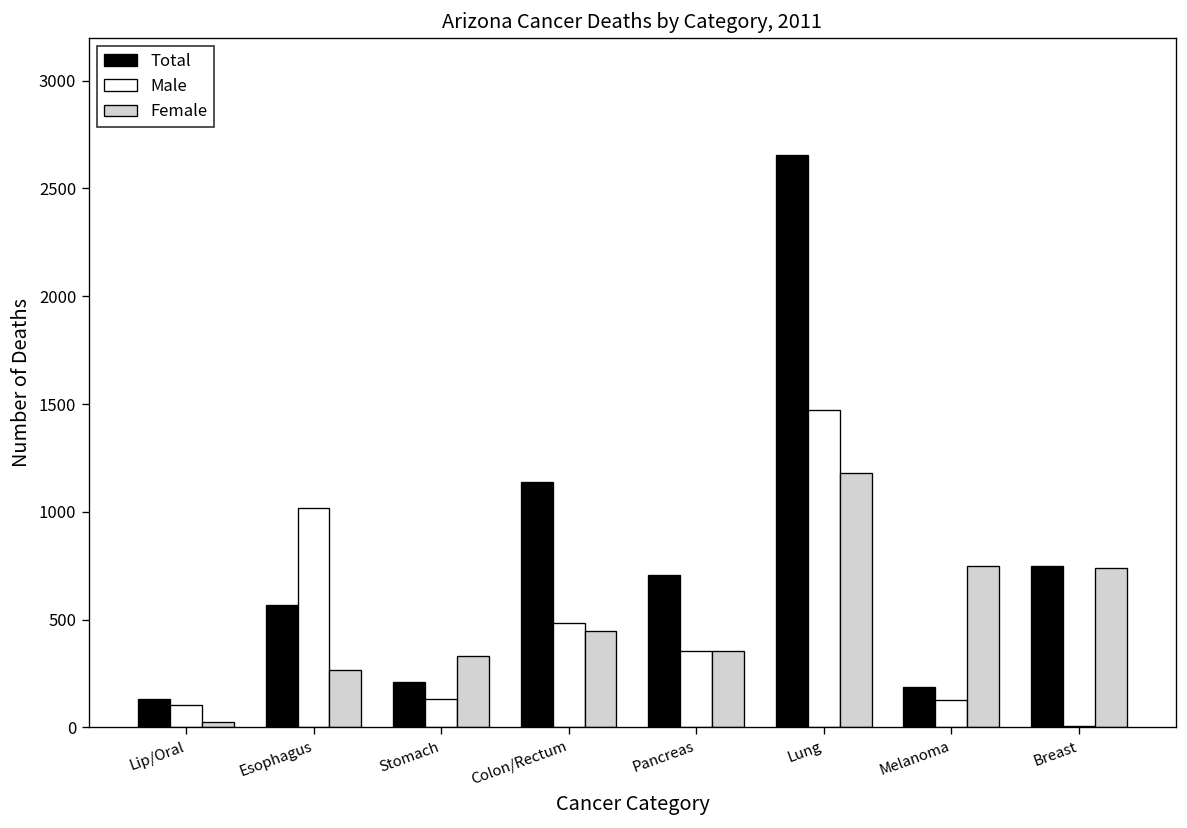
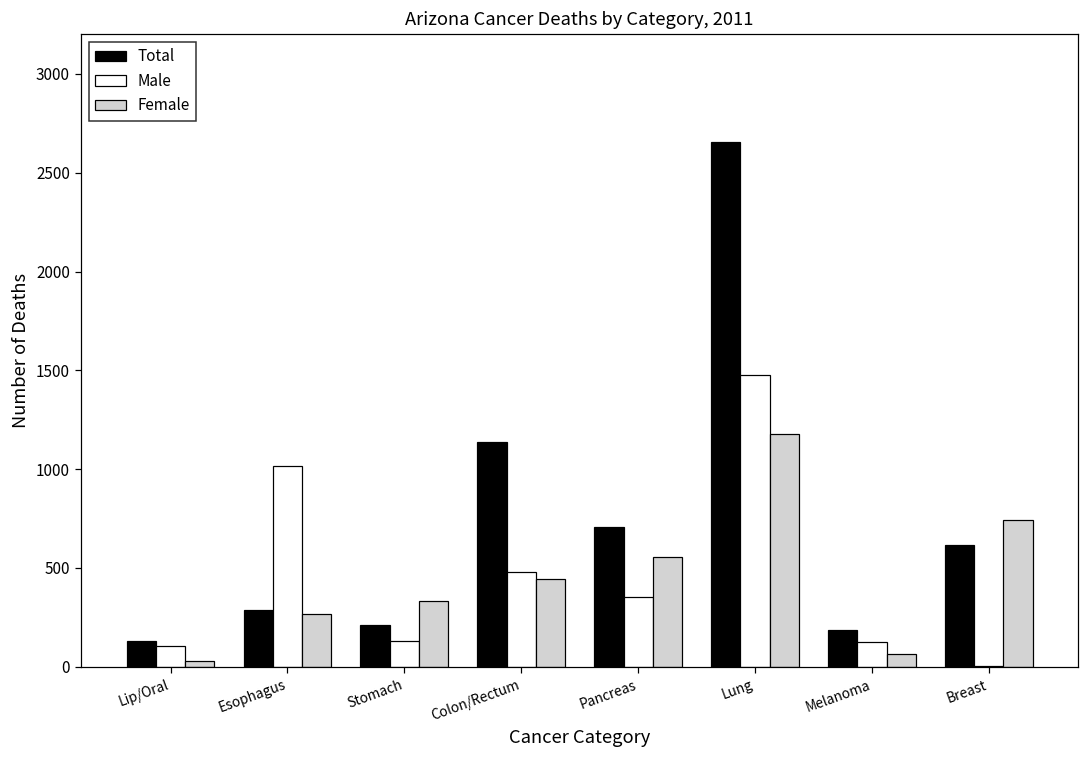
Total, Esophagus: 570 -> 290
Female, Pancreas: 350 -> 560
Female, Melanoma: 750 -> 60
Total, Breast: 750 -> 610
